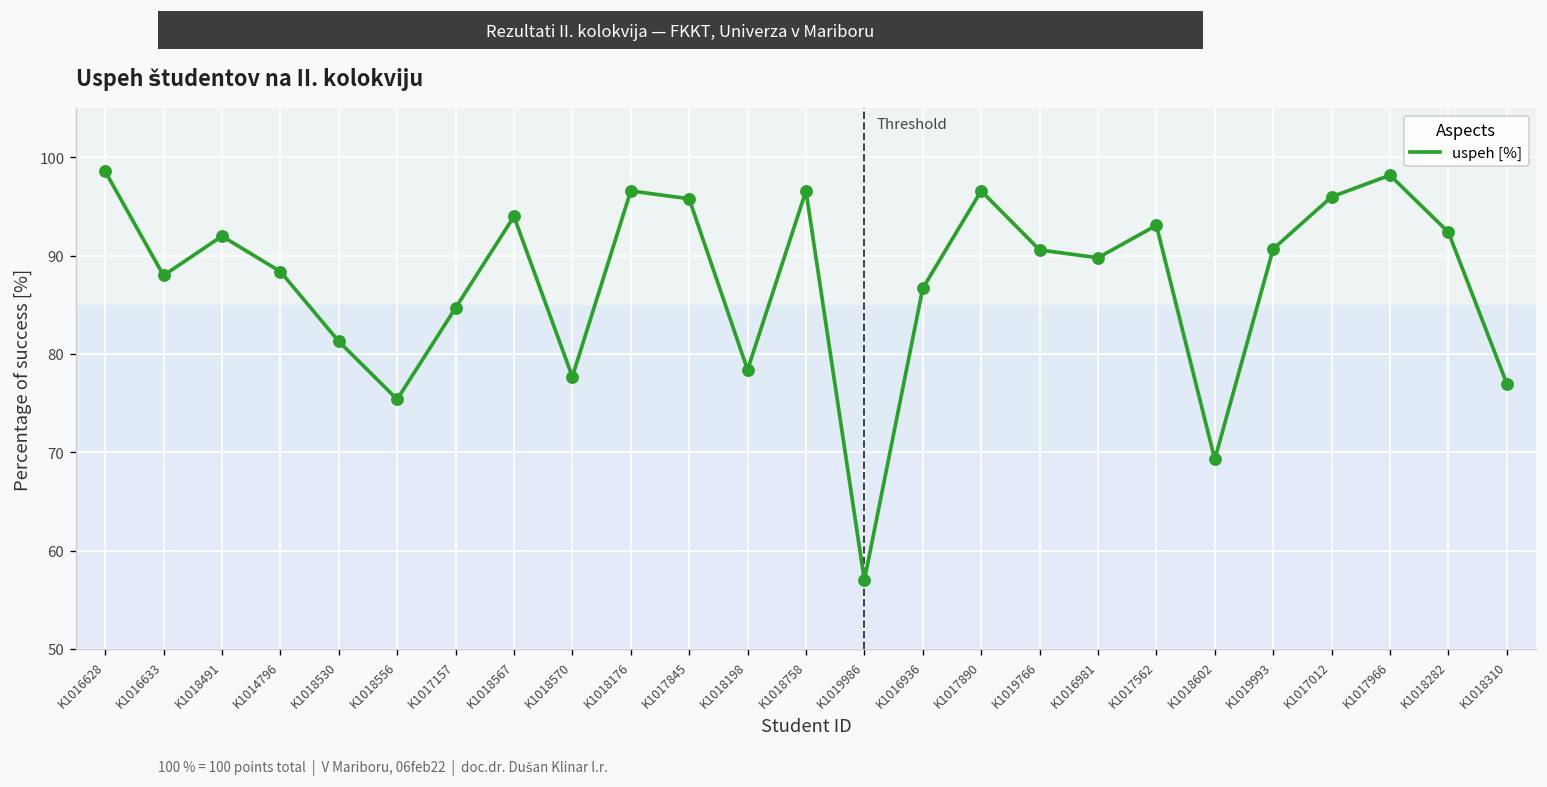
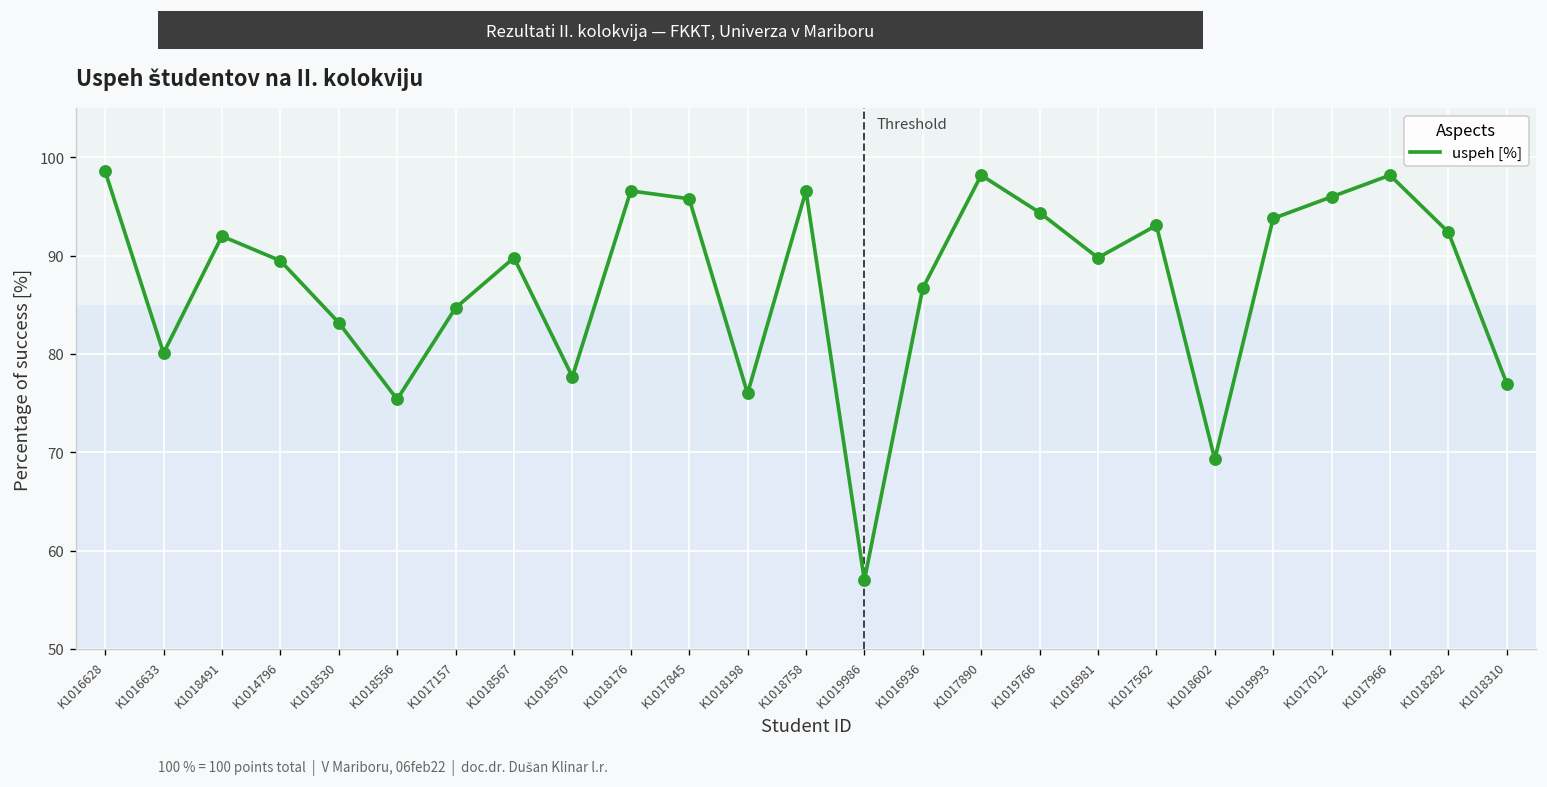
K1016633: 88 -> 80
K1014796: 88 -> 90
K1018530: 81 -> 83
K1018567: 94 -> 90
K1018198: 78 -> 76
K1017890: 97 -> 98
K1019766: 91 -> 94
K1019993: 91 -> 94
